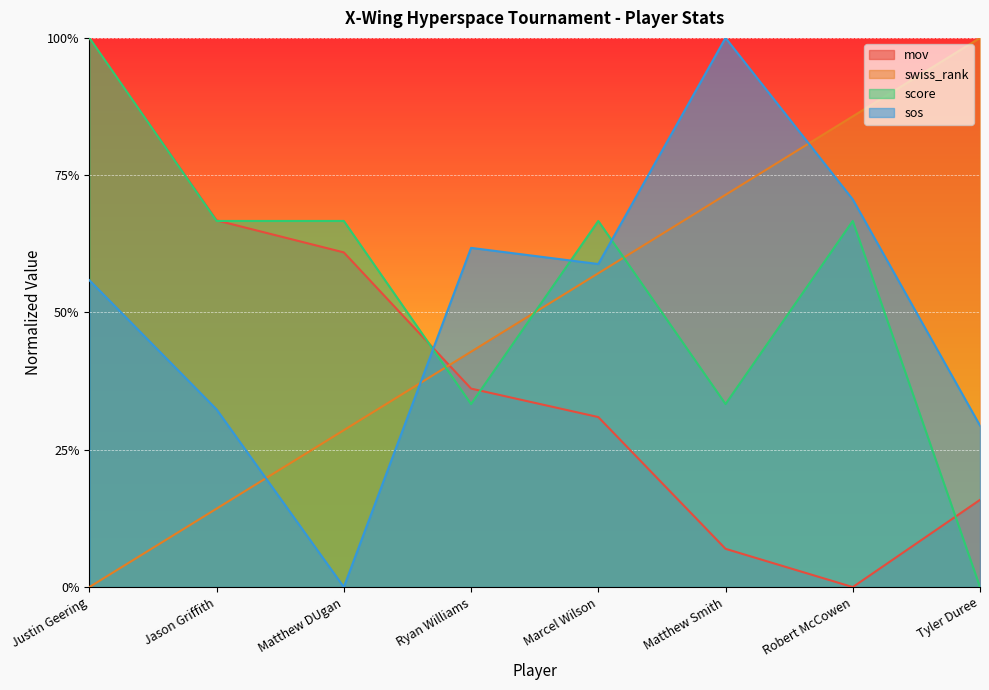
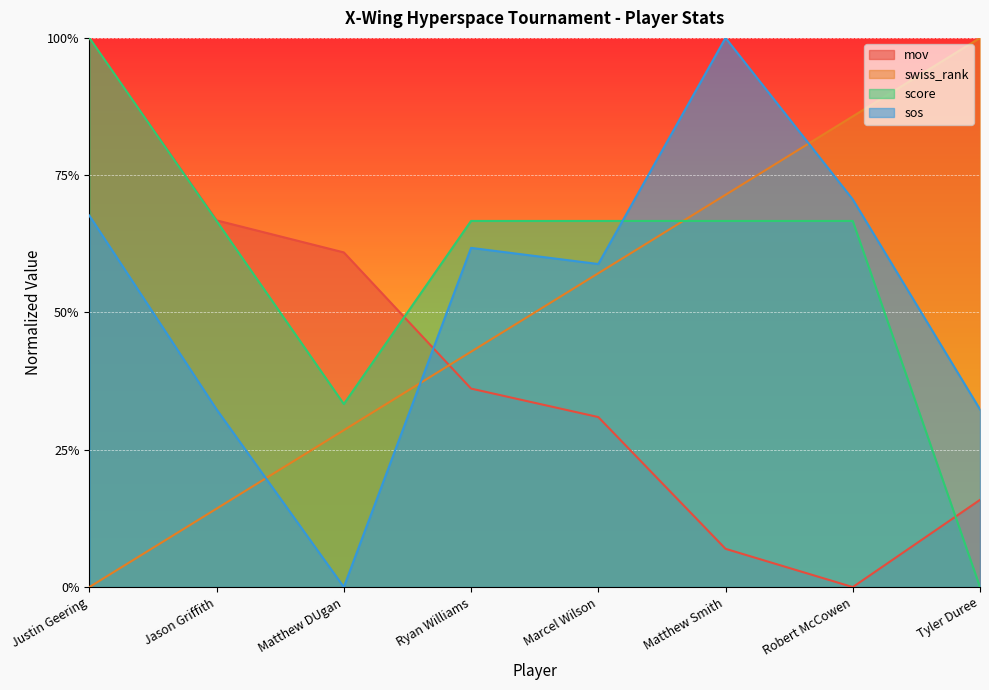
sos, Justin Geering: 56% -> 68%
score, Matthew DUgan: 67% -> 33%
score, Ryan Williams: 33% -> 67%
score, Matthew Smith: 33% -> 67%
sos, Tyler Duree: 29% -> 32%
